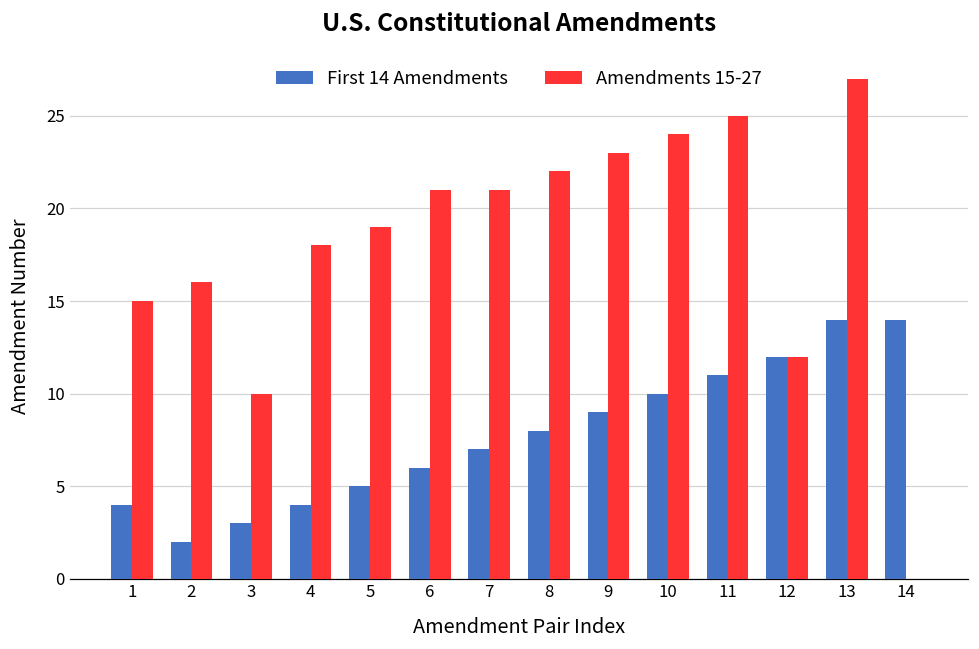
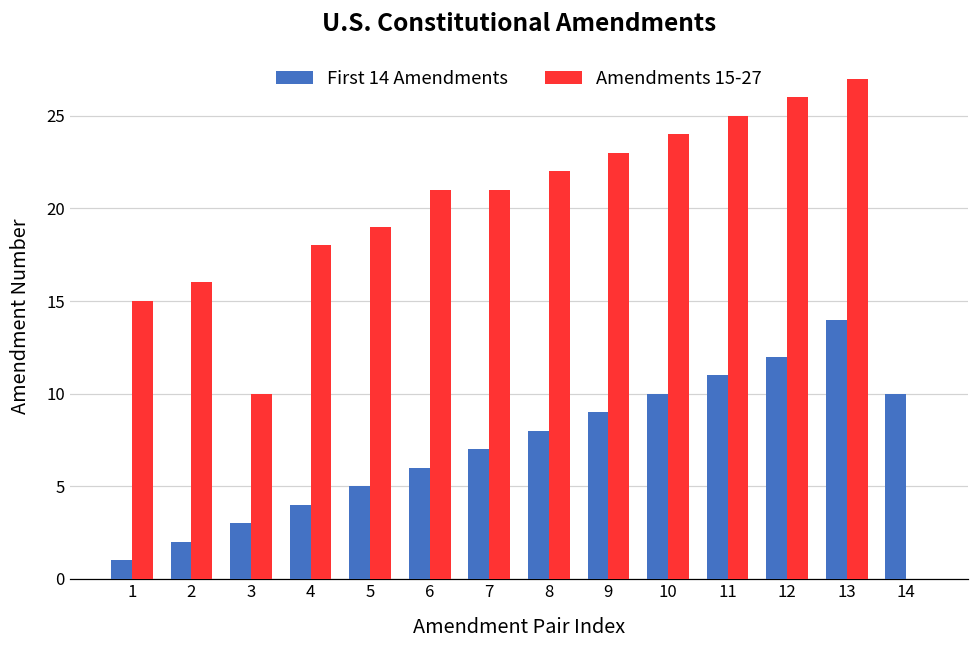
First 14 Amendments, 1: 4 -> 1
Amendments 15-27, 12: 12 -> 26
First 14 Amendments, 14: 14 -> 10
